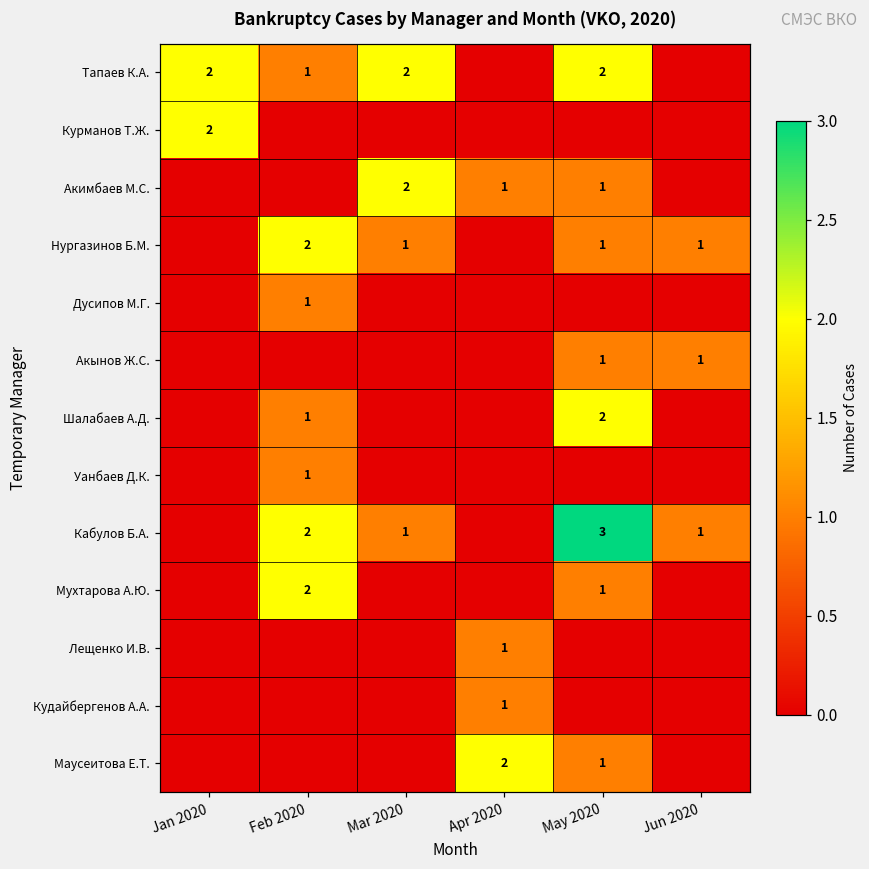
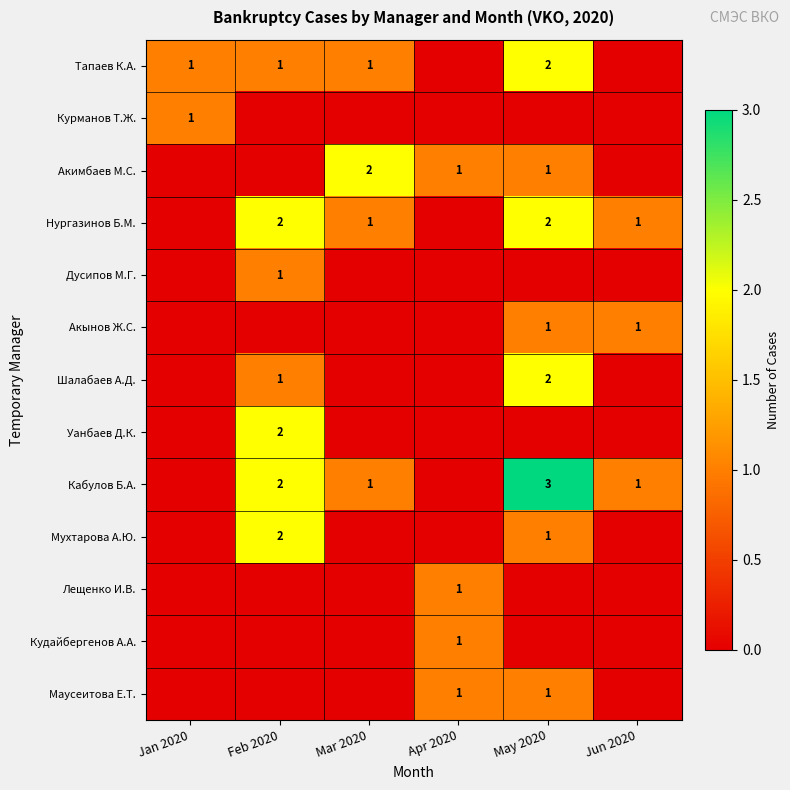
Тапаев К.А., Jan 2020: 2 -> 1
Тапаев К.А., Mar 2020: 2 -> 1
Курманов Т.Ж., Jan 2020: 2 -> 1
Нургазинов Б.М., May 2020: 1 -> 2
Уанбаев Д.К., Feb 2020: 1 -> 2
Маусеитова Е.Т., Apr 2020: 2 -> 1
